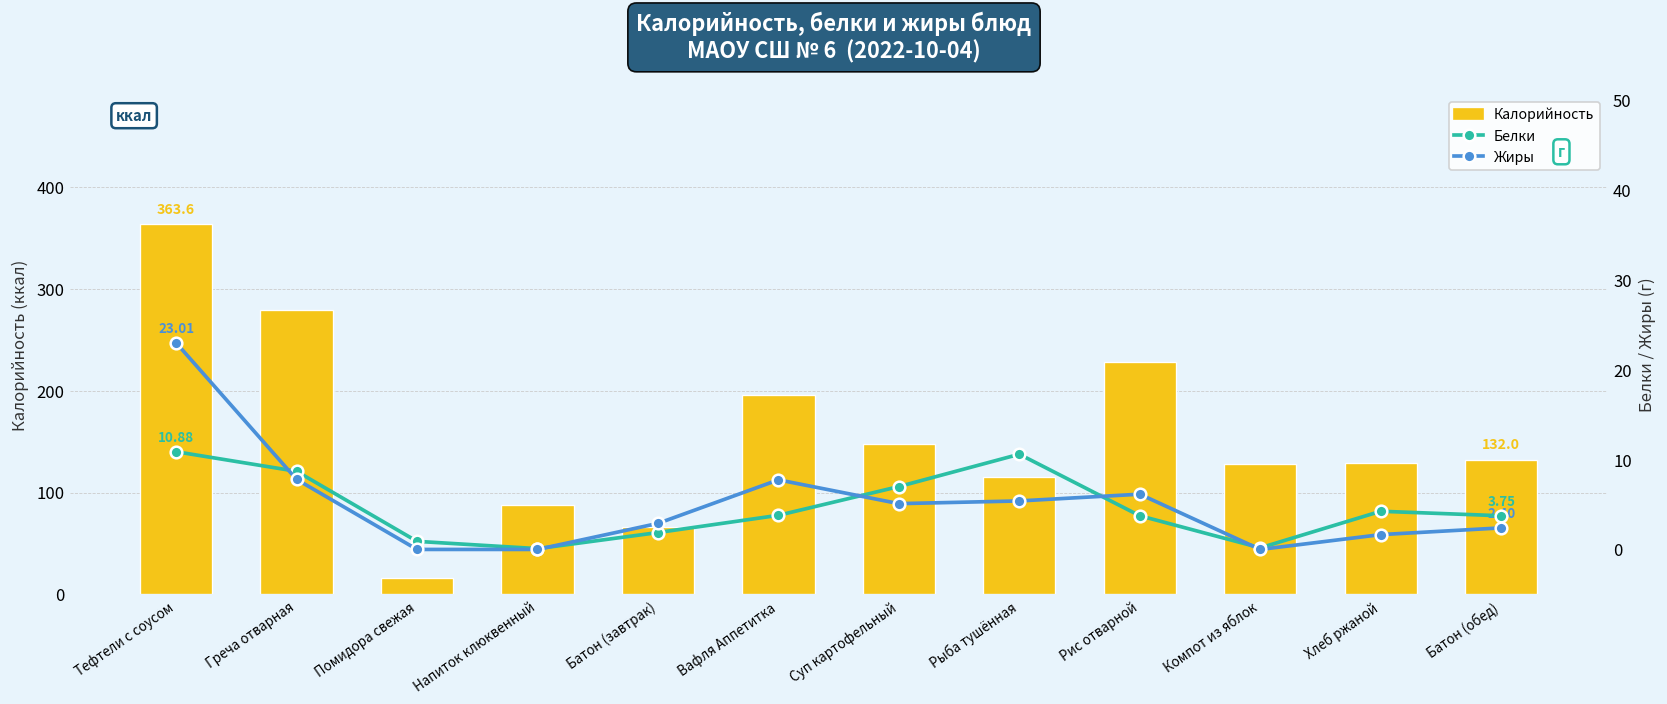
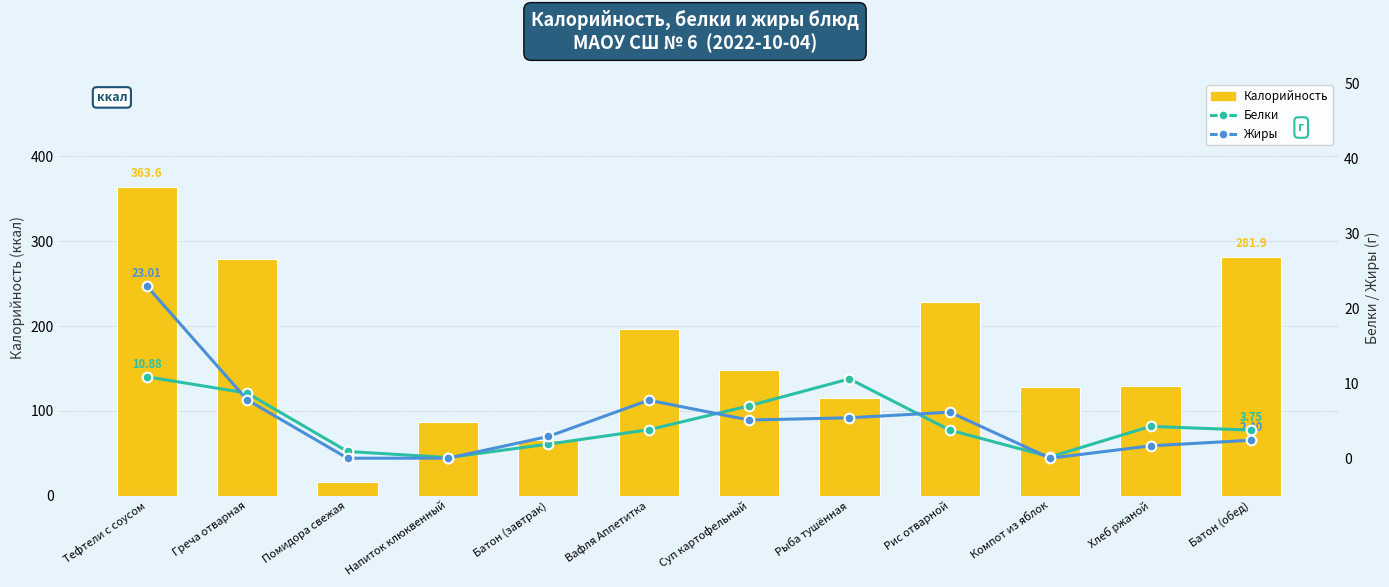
Калорийность, Батон (обед): 132.0 -> 281.9
